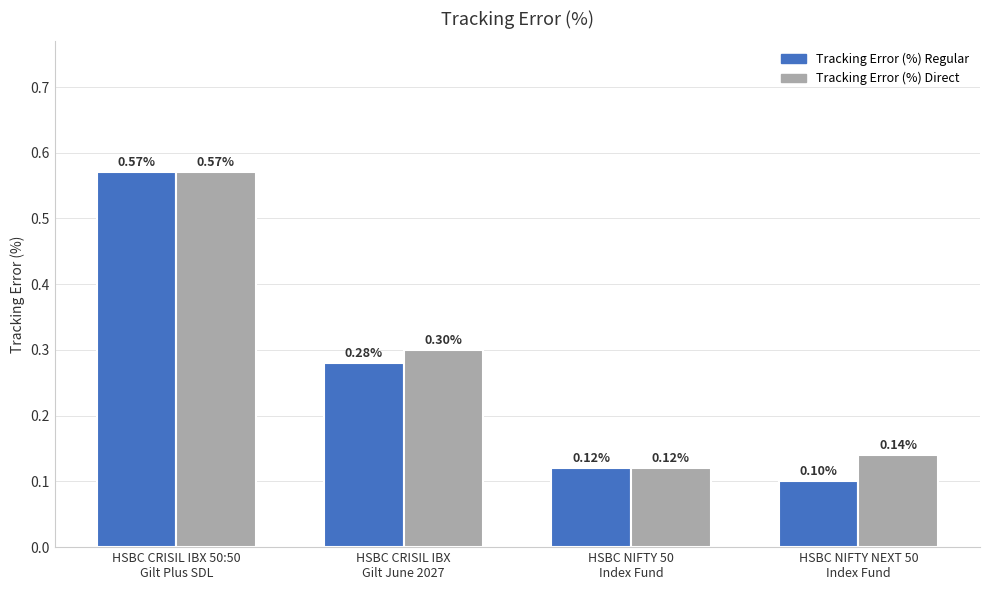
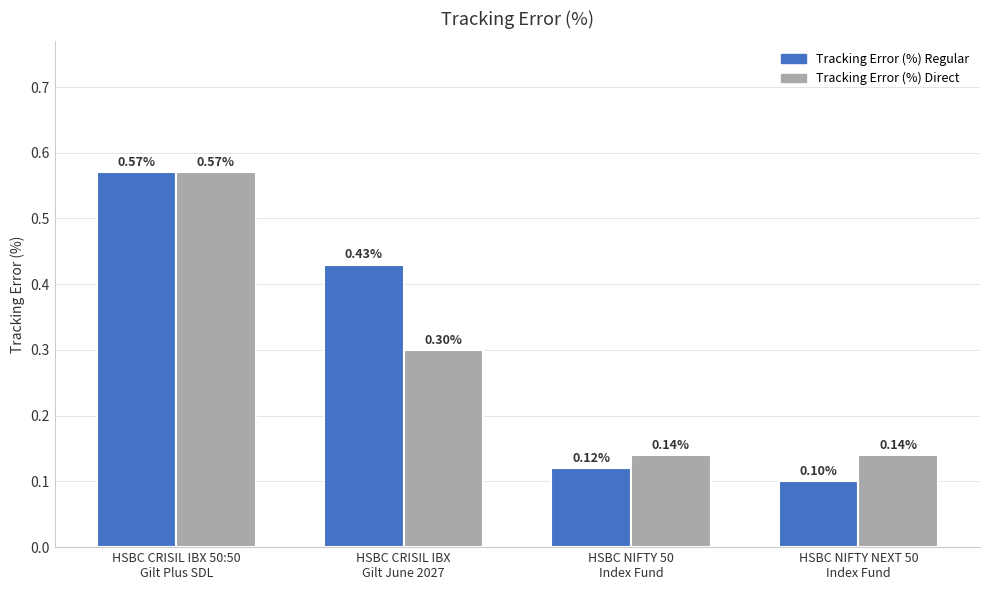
Tracking Error (%) Regular, HSBC CRISIL IBX Gilt June 2027: 0.28% -> 0.43%
Tracking Error (%) Direct, HSBC NIFTY 50 Index Fund: 0.12% -> 0.14%
